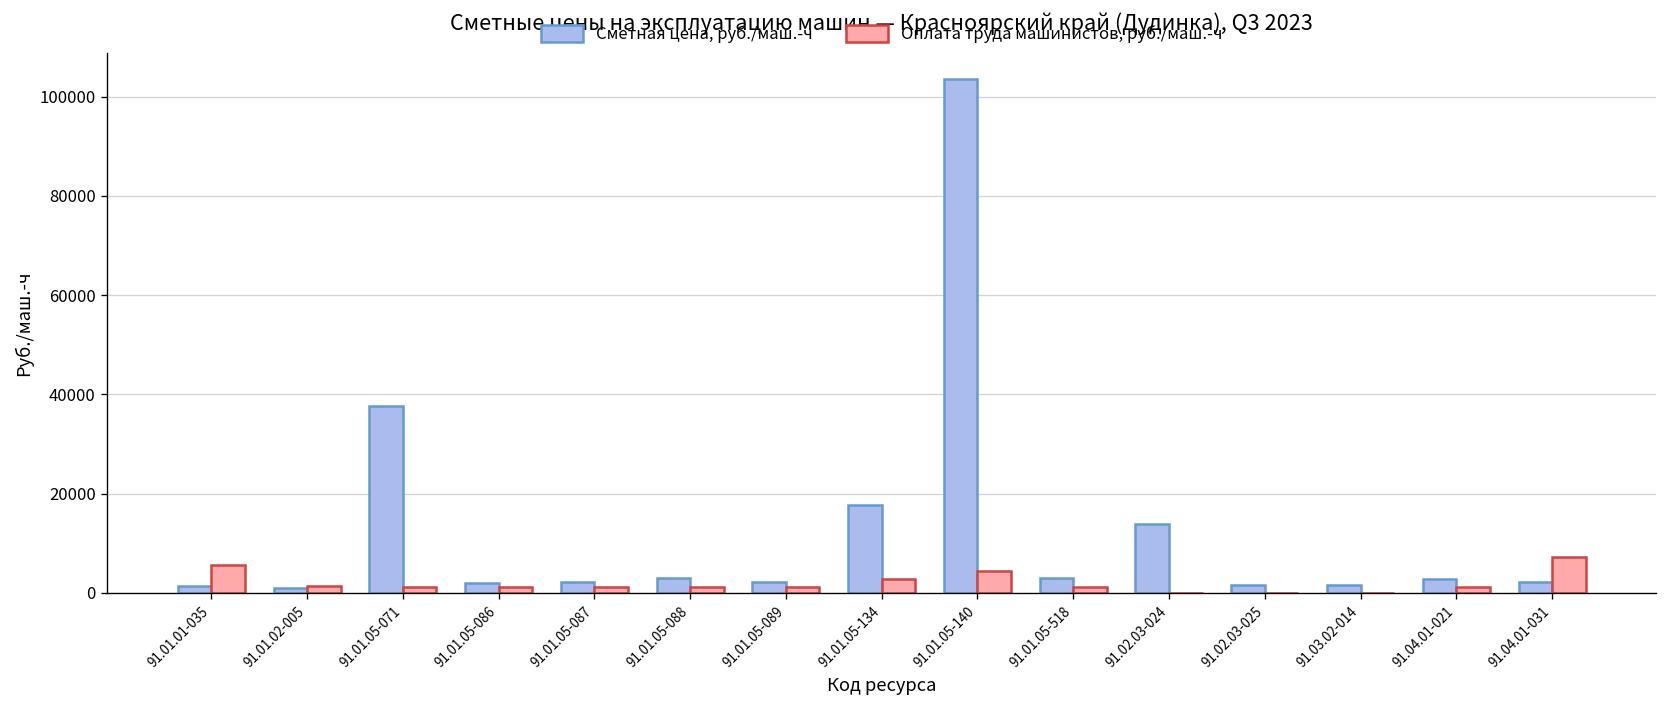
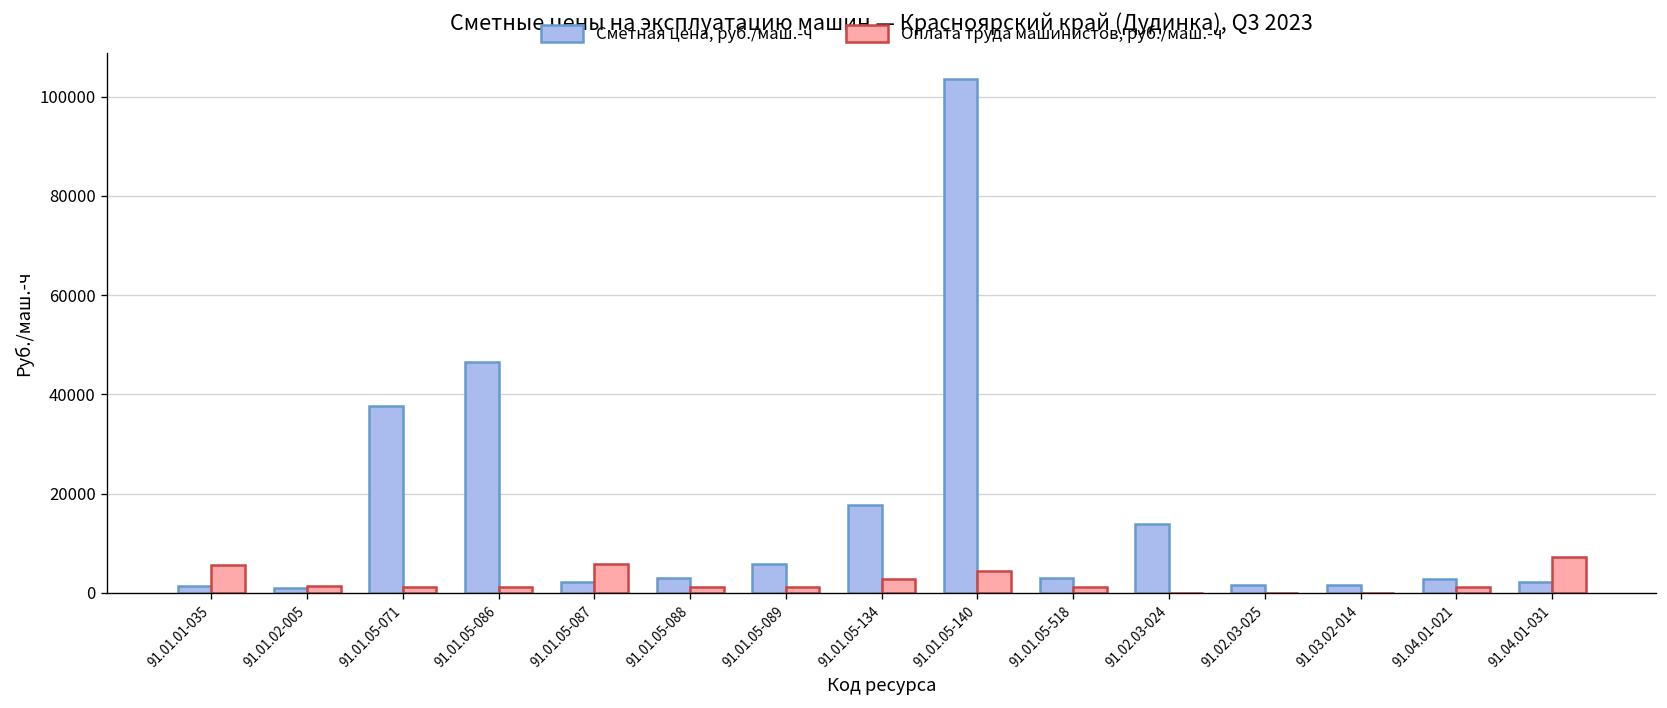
Сметная цена, руб./маш.-ч, 91.01.05-086: 2000 -> 47000
Оплата труда машинистов, руб./маш.-ч, 91.01.05-087: 1000 -> 6000
Сметная цена, руб./маш.-ч, 91.01.05-089: 2000 -> 6000
